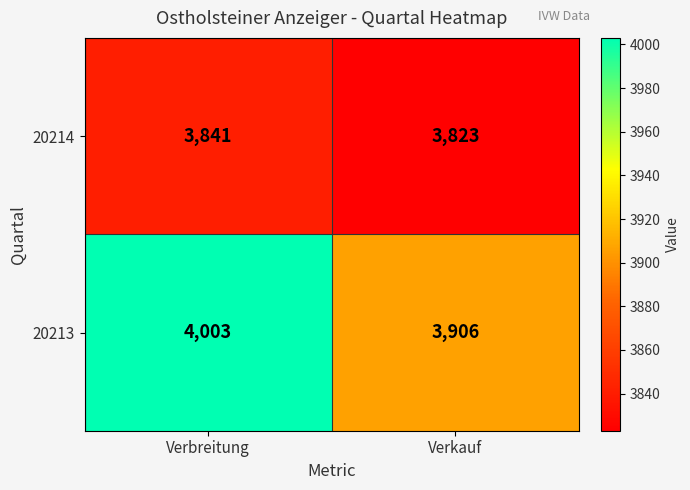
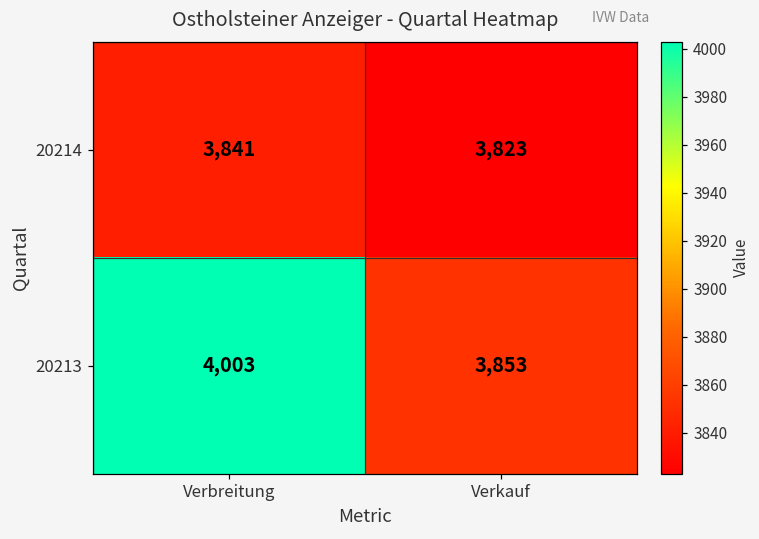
20213, Verkauf: 3,906 -> 3,853
